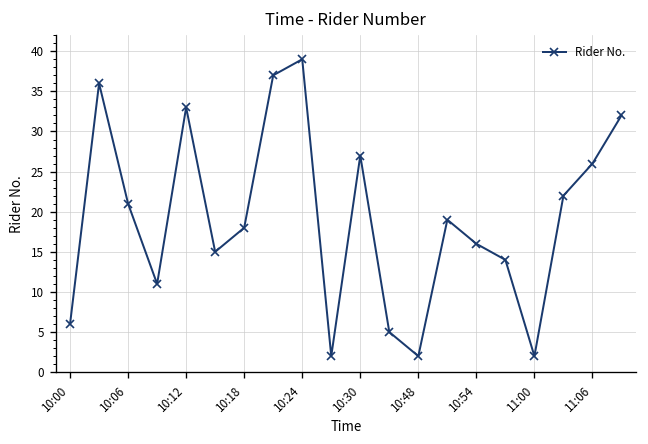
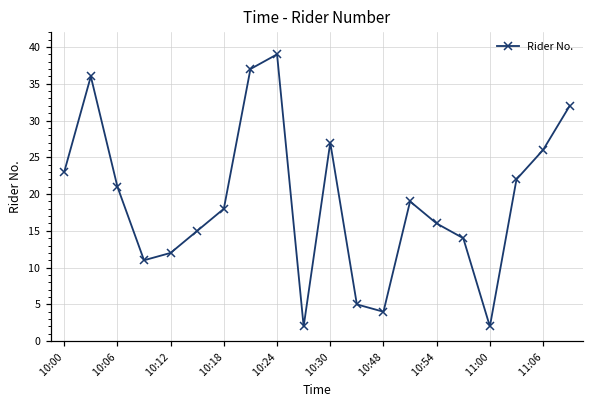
10:00: 6 -> 23
10:12: 33 -> 12
10:48: 2 -> 4
